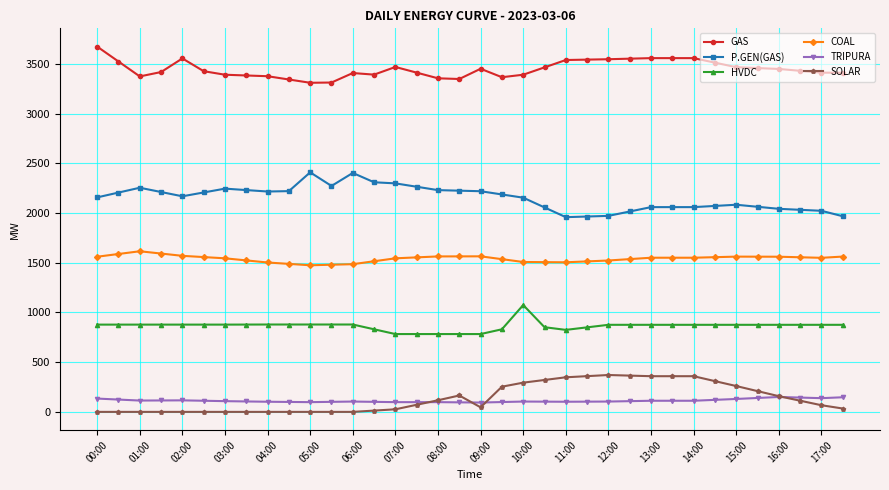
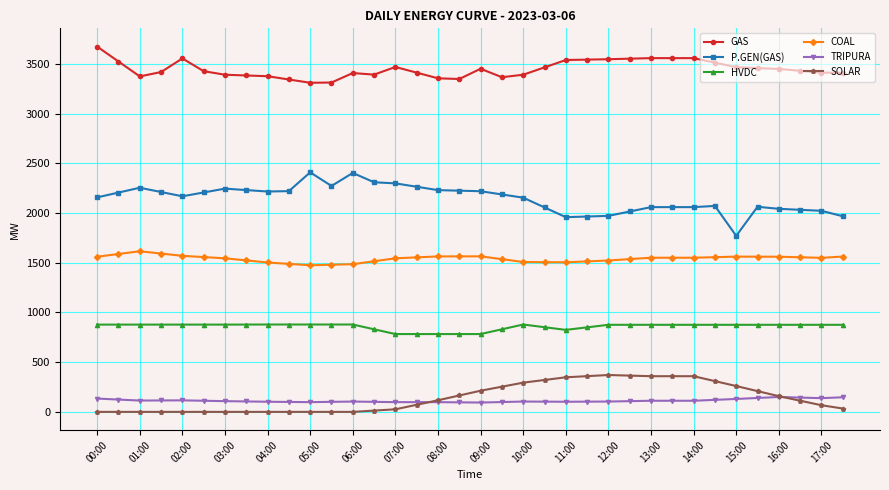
SOLAR, 09:00: 0 -> 200
HVDC, 10:00: 1100 -> 900
P.GEN(GAS), 15:00: 2100 -> 1800
